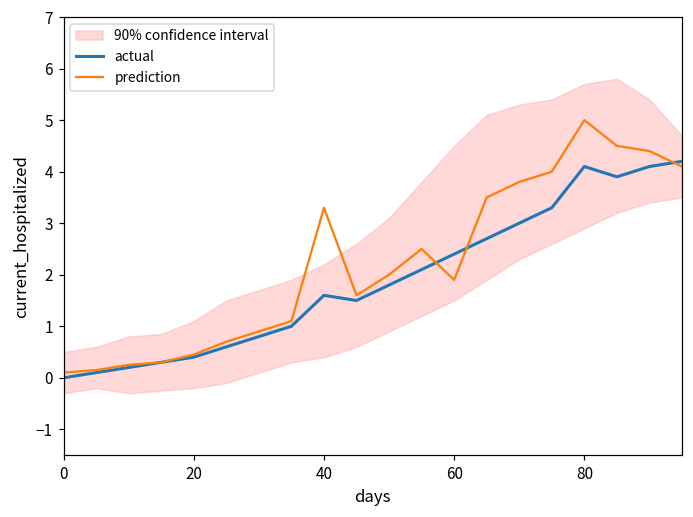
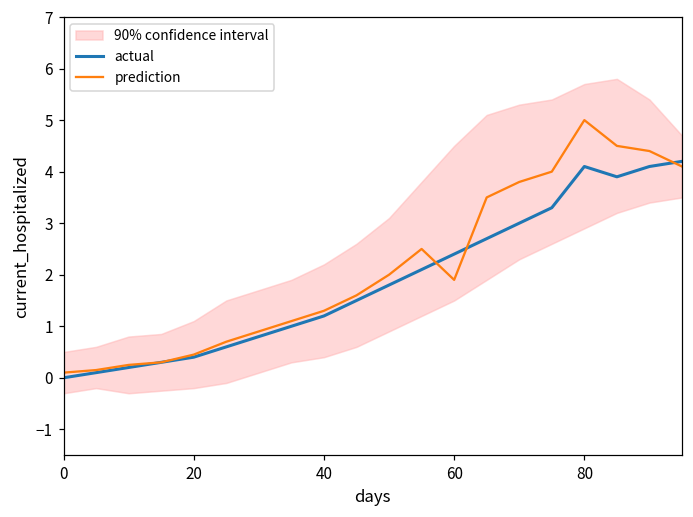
actual, 40: 1.6 -> 1.2
prediction, 40: 3.3 -> 1.3
